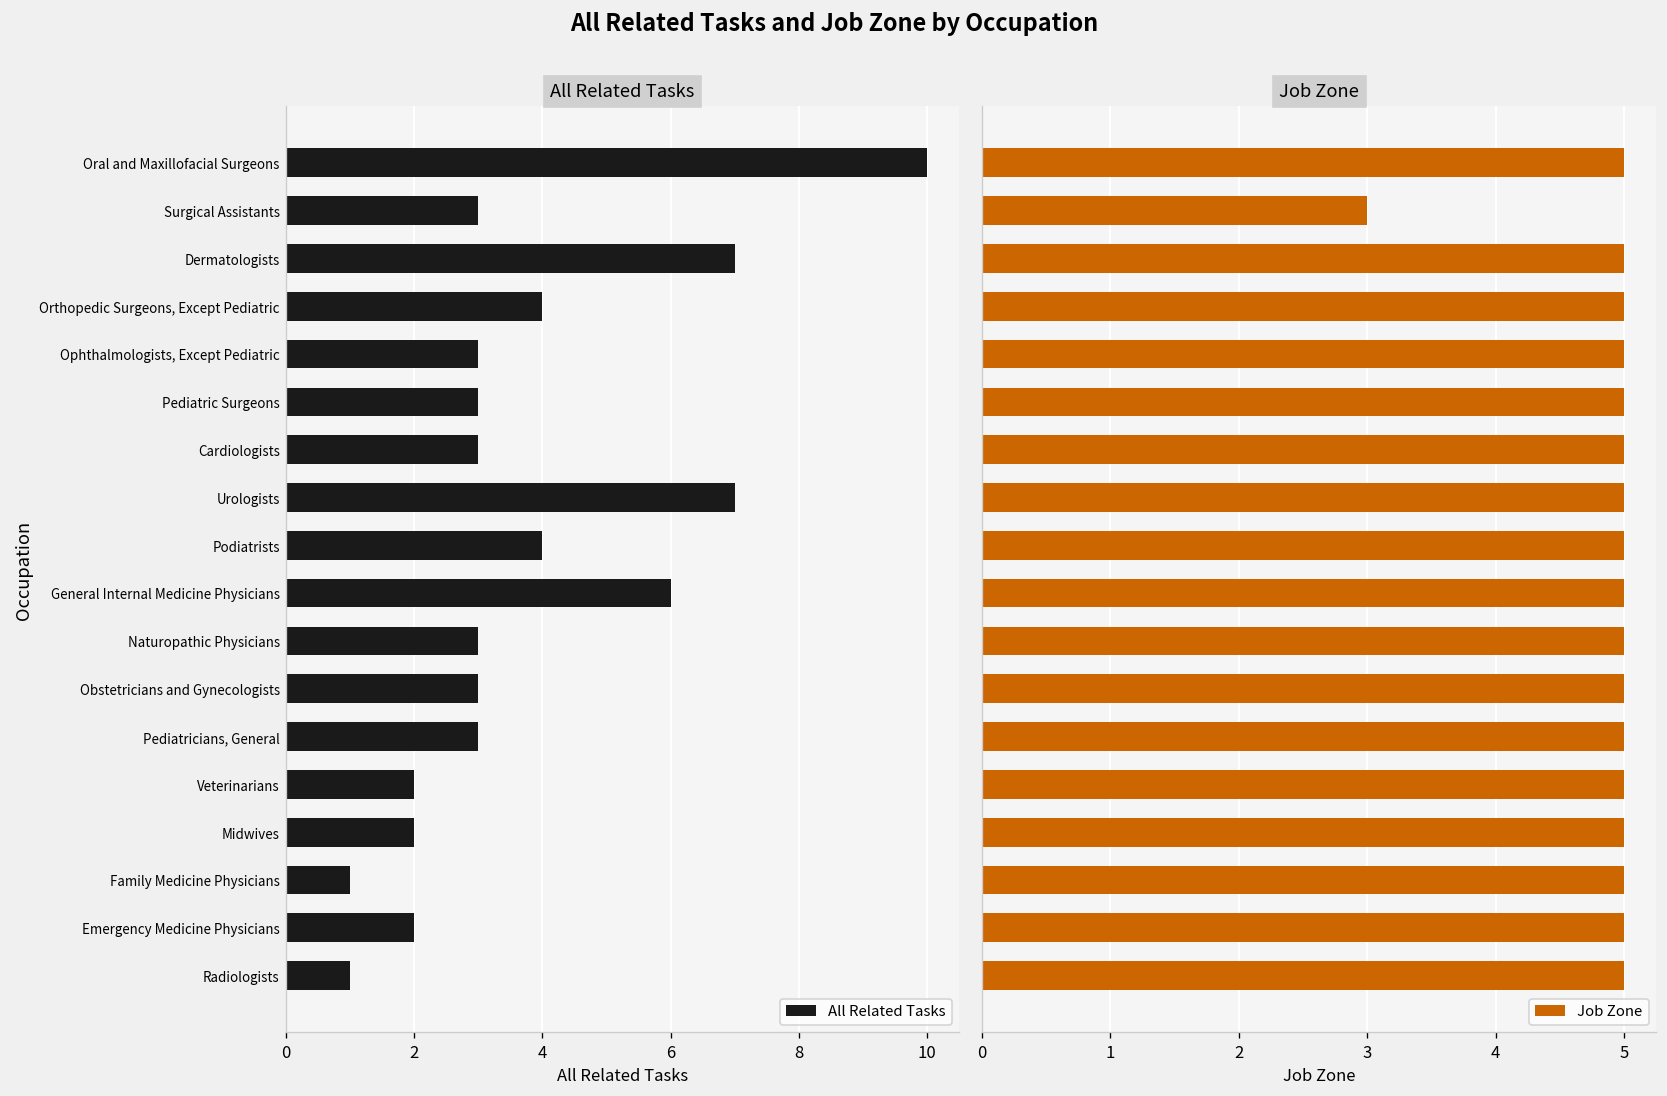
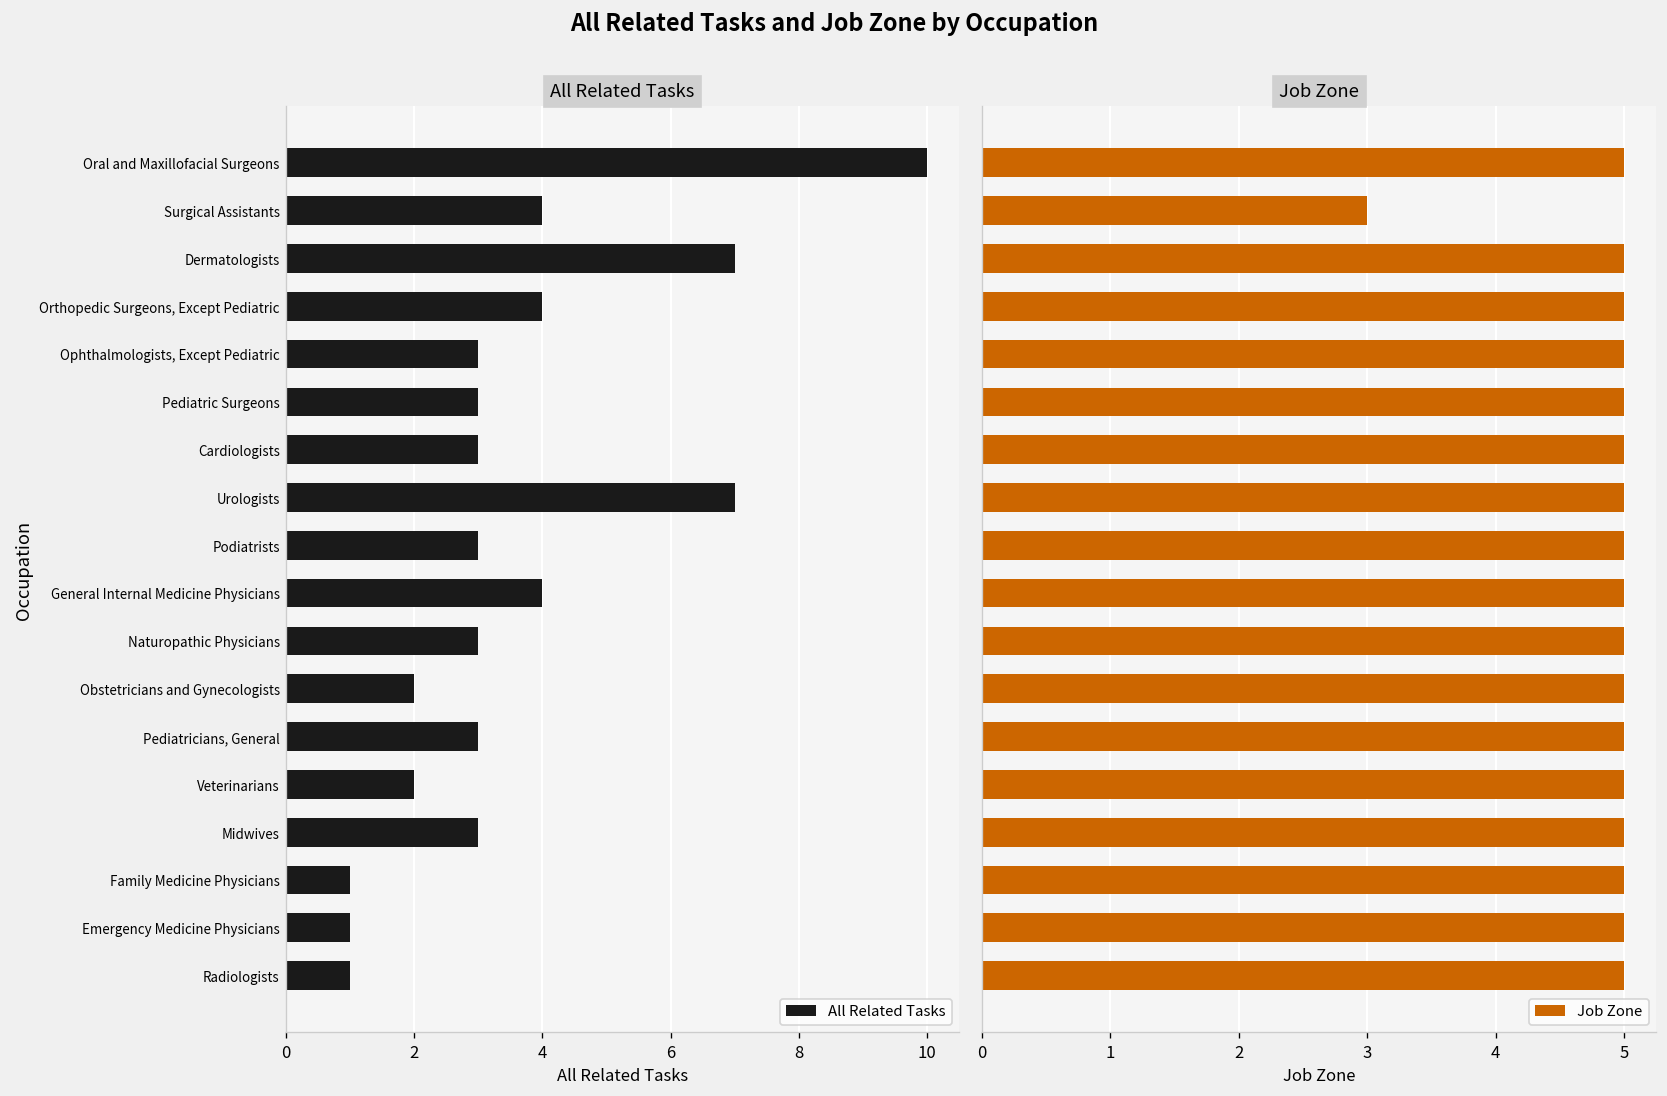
All Related Tasks, Surgical Assistants: 3 -> 4
All Related Tasks, Podiatrists: 4 -> 3
All Related Tasks, General Internal Medicine Physicians: 6 -> 4
All Related Tasks, Obstetricians and Gynecologists: 3 -> 2
All Related Tasks, Midwives: 2 -> 3
All Related Tasks, Emergency Medicine Physicians: 2 -> 1
